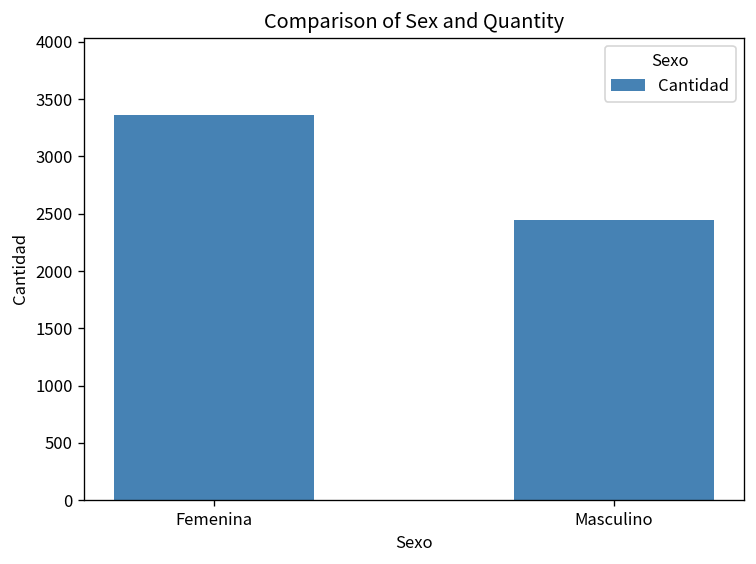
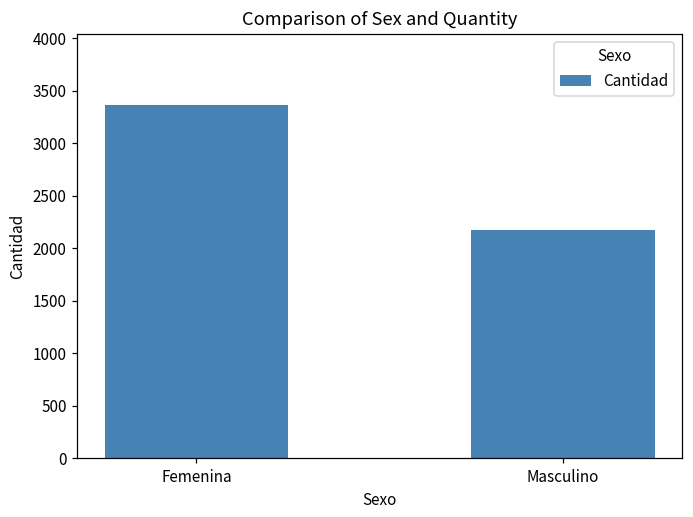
Masculino: 2400 -> 2200
